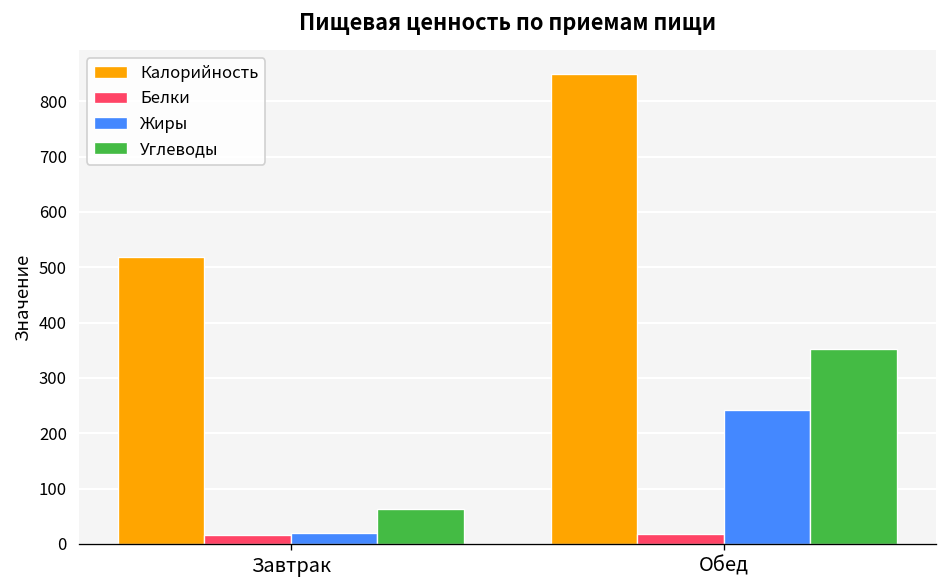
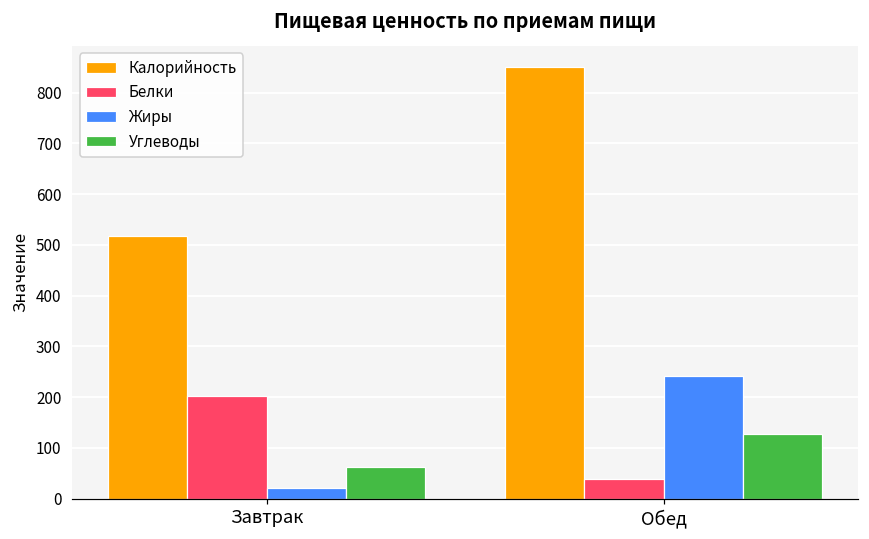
Белки, Завтрак: 20 -> 200
Белки, Обед: 20 -> 40
Углеводы, Обед: 350 -> 130
